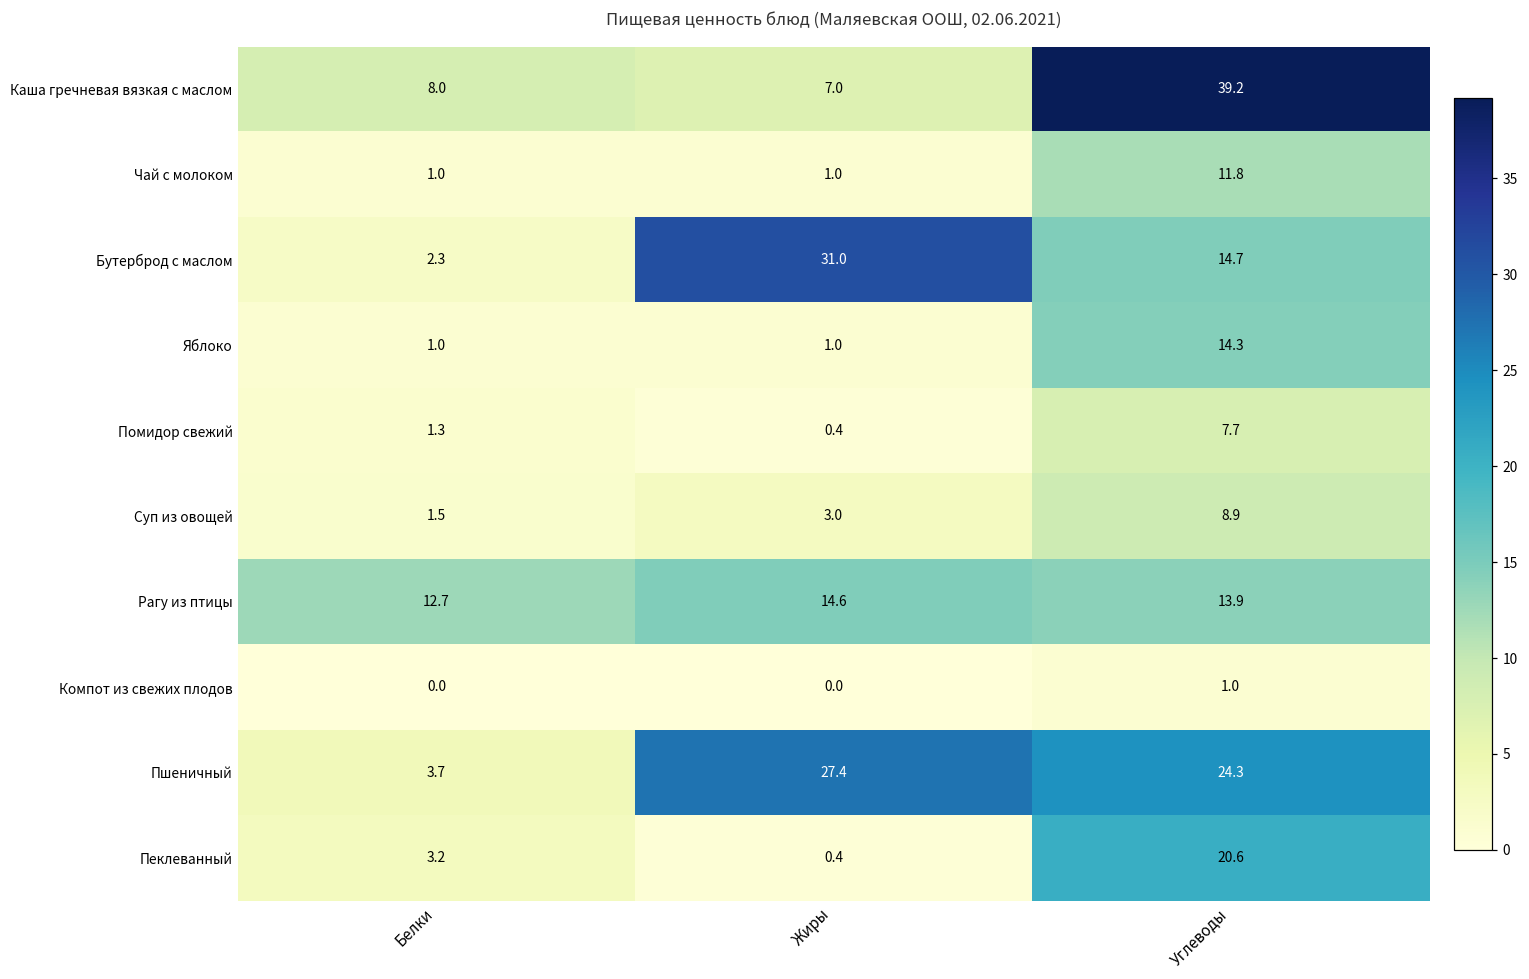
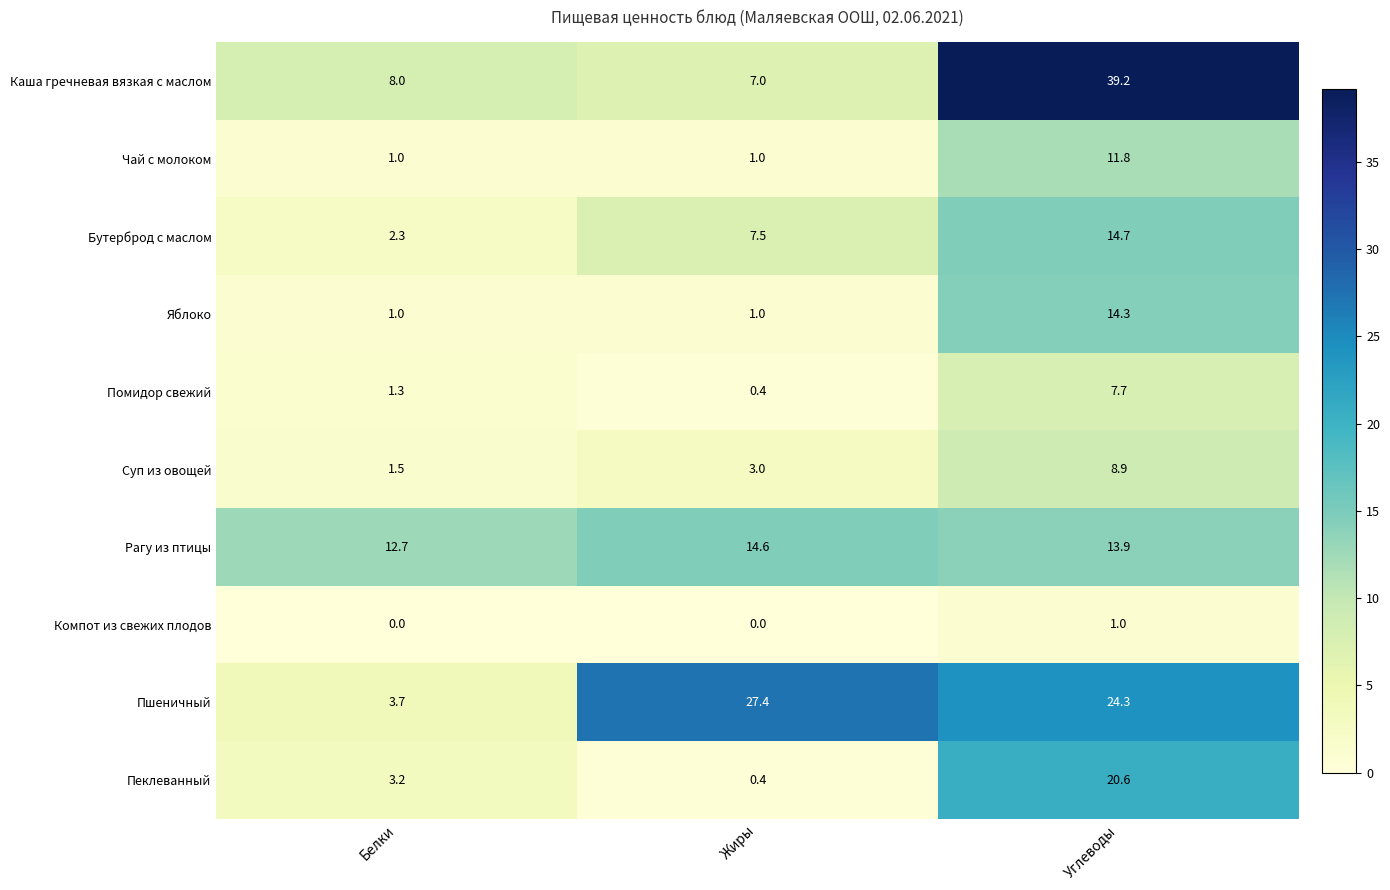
Бутерброд с маслом, Жиры: 31.0 -> 7.5
